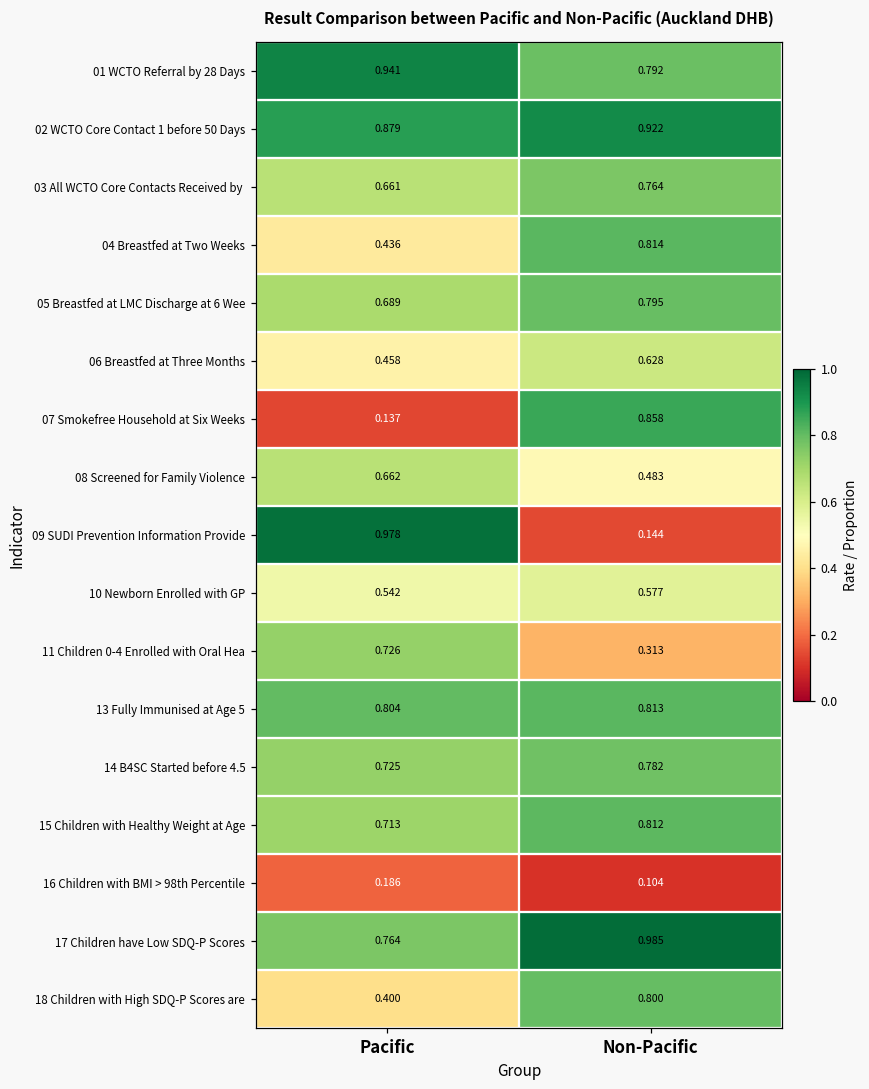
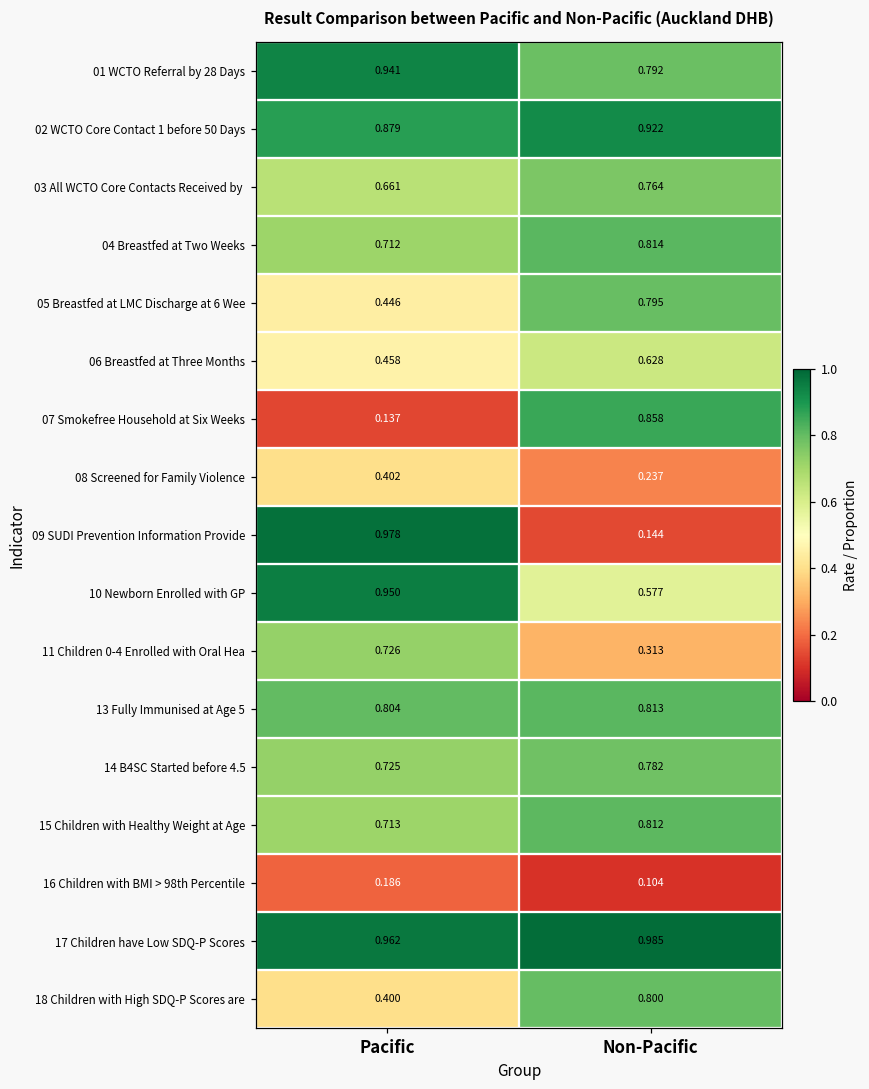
04 Breastfed at Two Weeks, Pacific: 0.436 -> 0.712
05 Breastfed at LMC Discharge at 6 Wee, Pacific: 0.689 -> 0.446
08 Screened for Family Violence, Pacific: 0.662 -> 0.402
08 Screened for Family Violence, Non-Pacific: 0.483 -> 0.237
10 Newborn Enrolled with GP, Pacific: 0.542 -> 0.950
17 Children have Low SDQ-P Scores, Pacific: 0.764 -> 0.962
